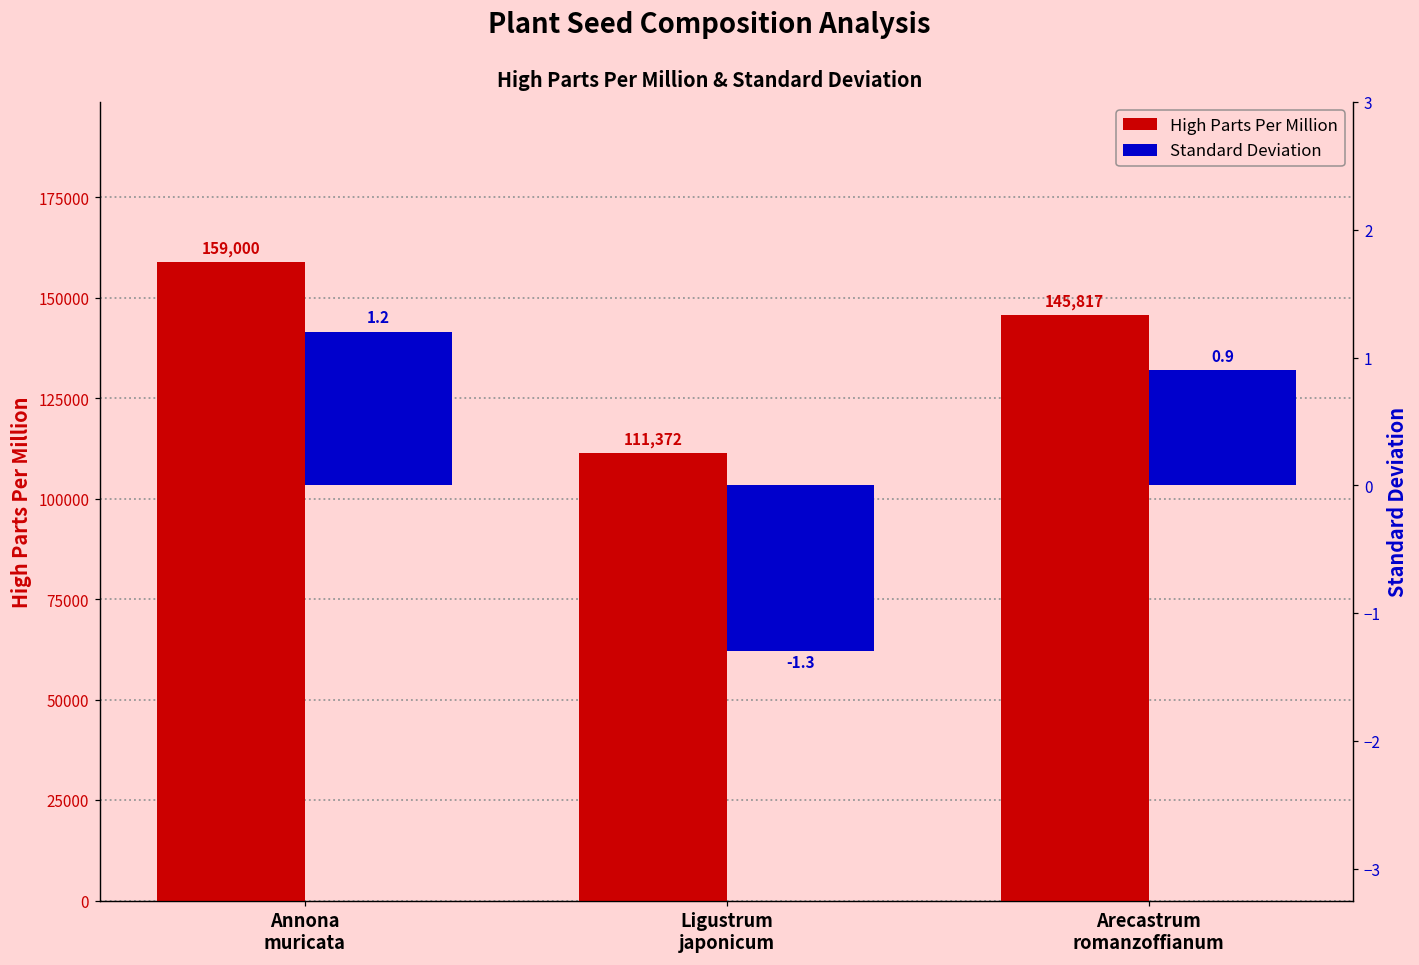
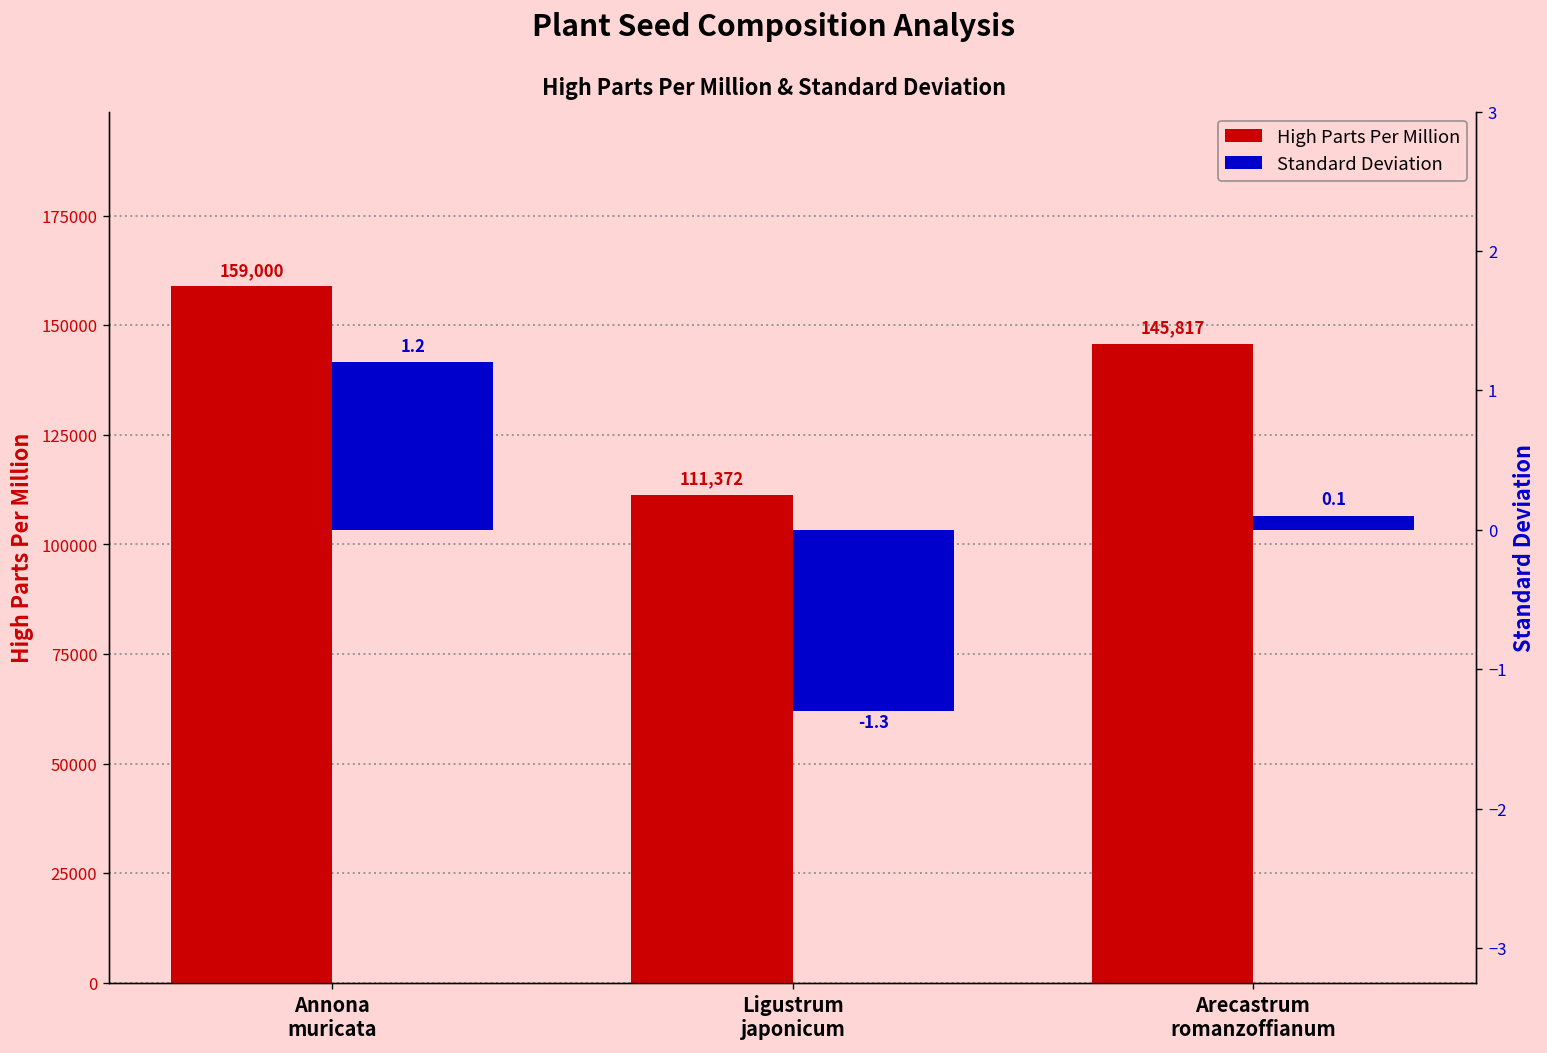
Standard Deviation, Arecastrum romanzoffianum: 0.9 -> 0.1
